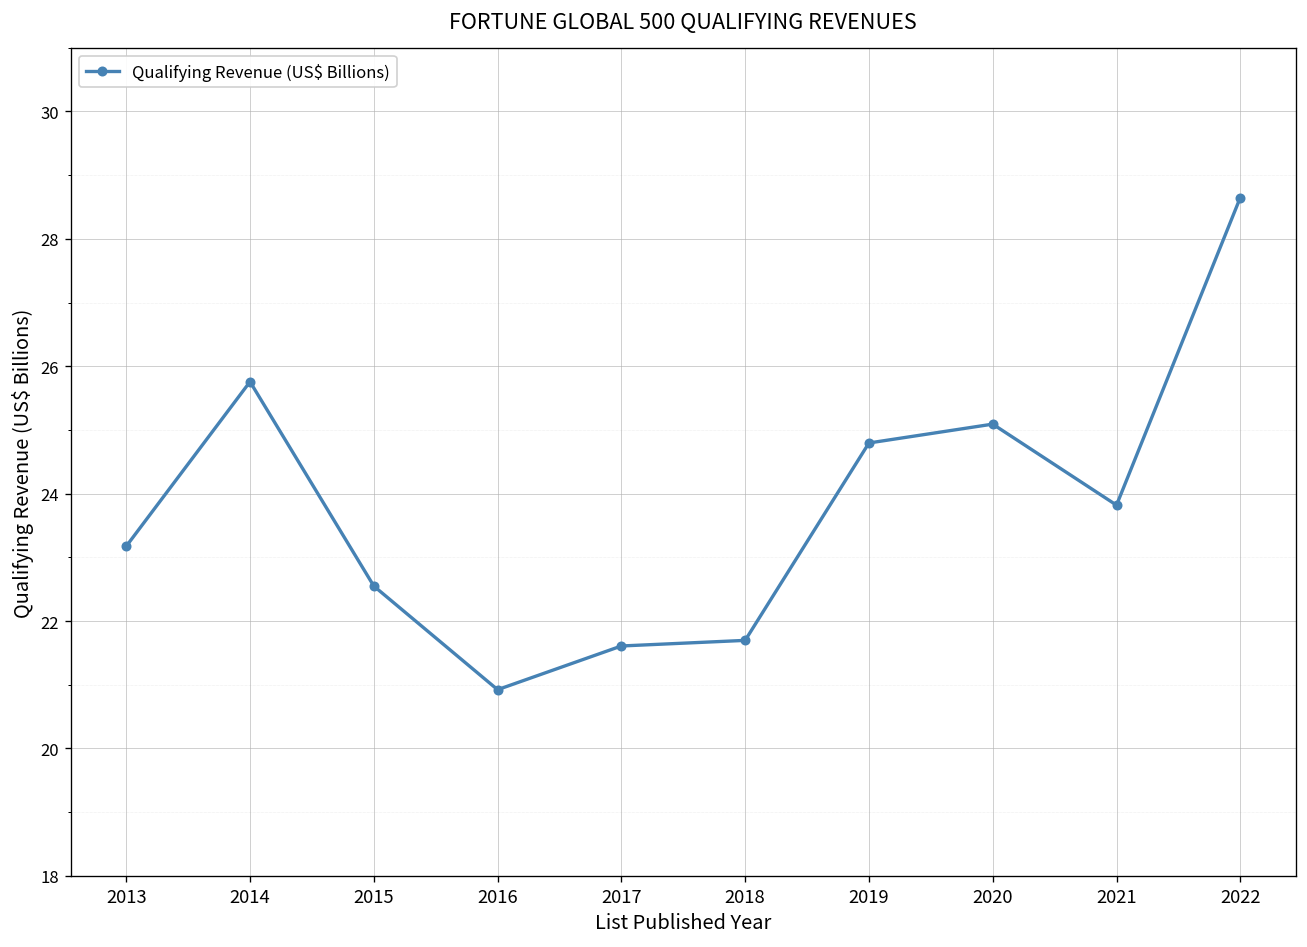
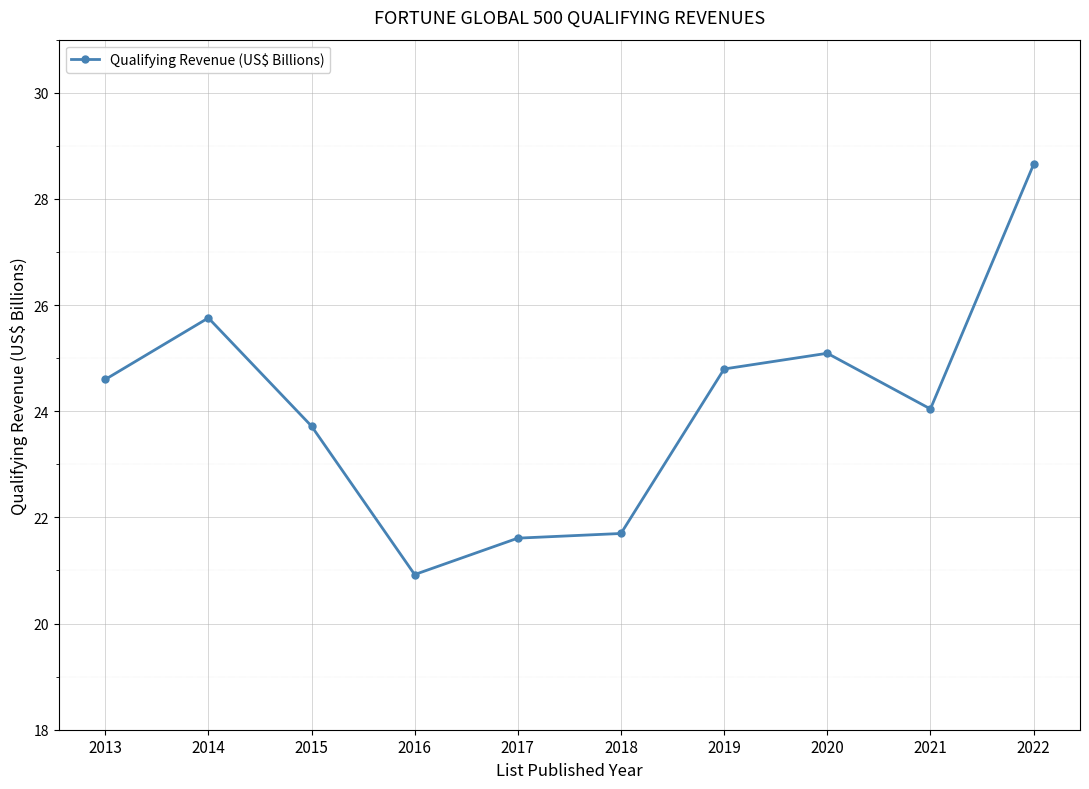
2013: 23.2 -> 24.6
2015: 22.6 -> 23.7
2021: 23.8 -> 24.0
